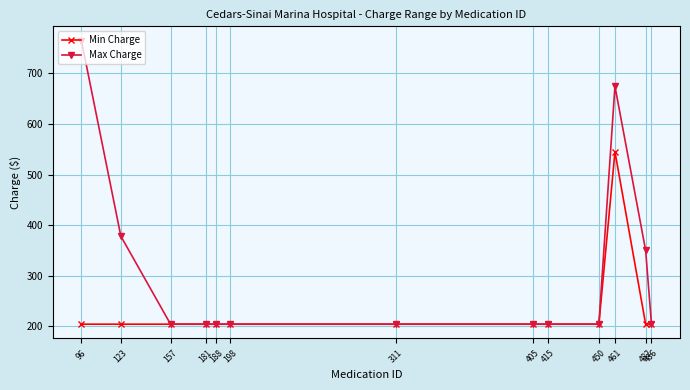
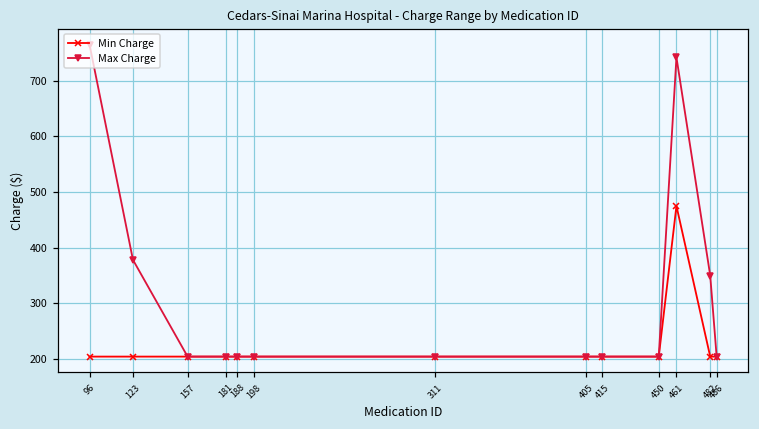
Min Charge, 461: 550 -> 470
Max Charge, 461: 670 -> 740
